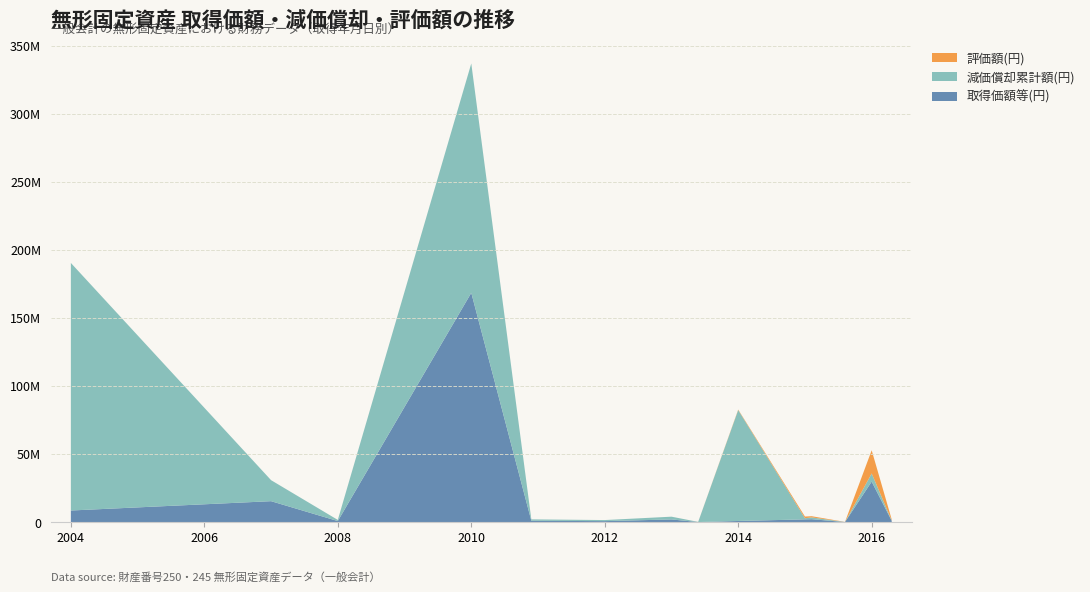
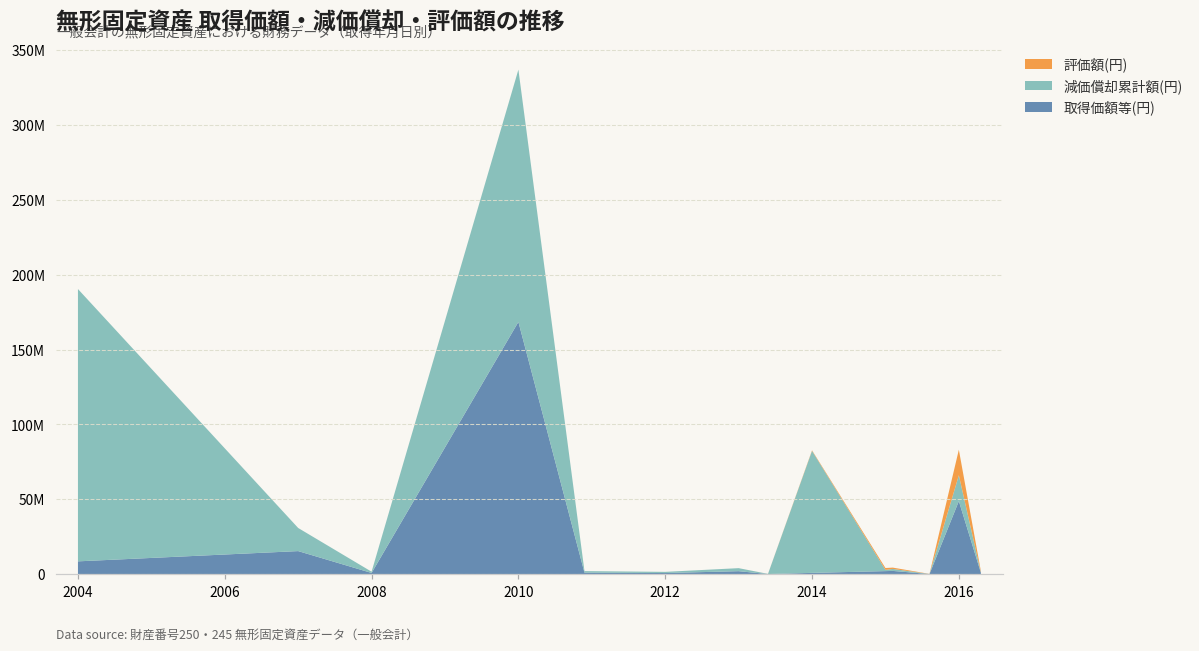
取得価額等(円), 2016: 30000000 -> 49000000
減価償却累計額(円), 2016: 6000000 -> 17000000
